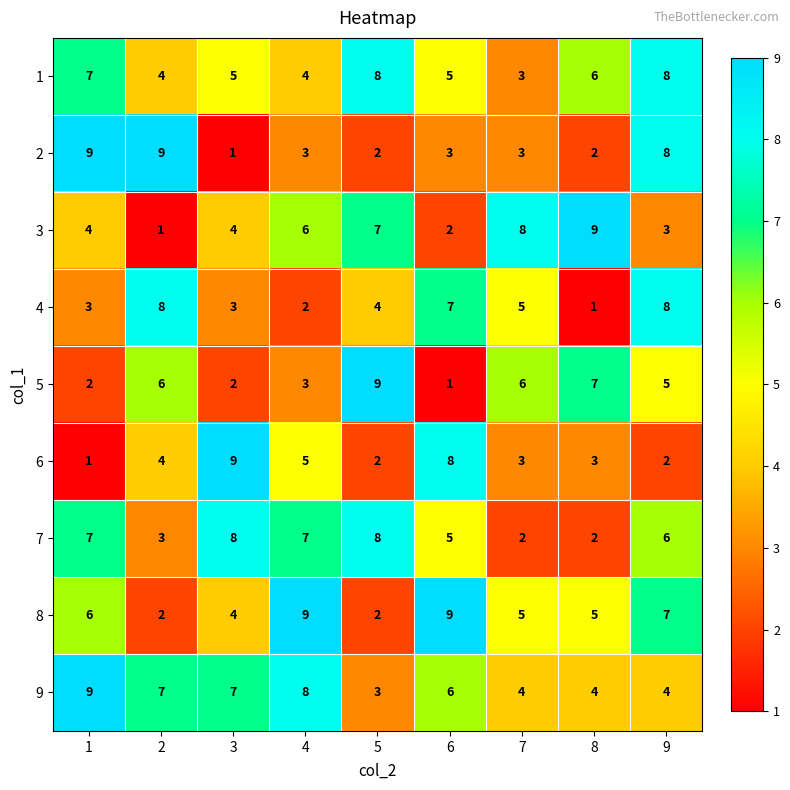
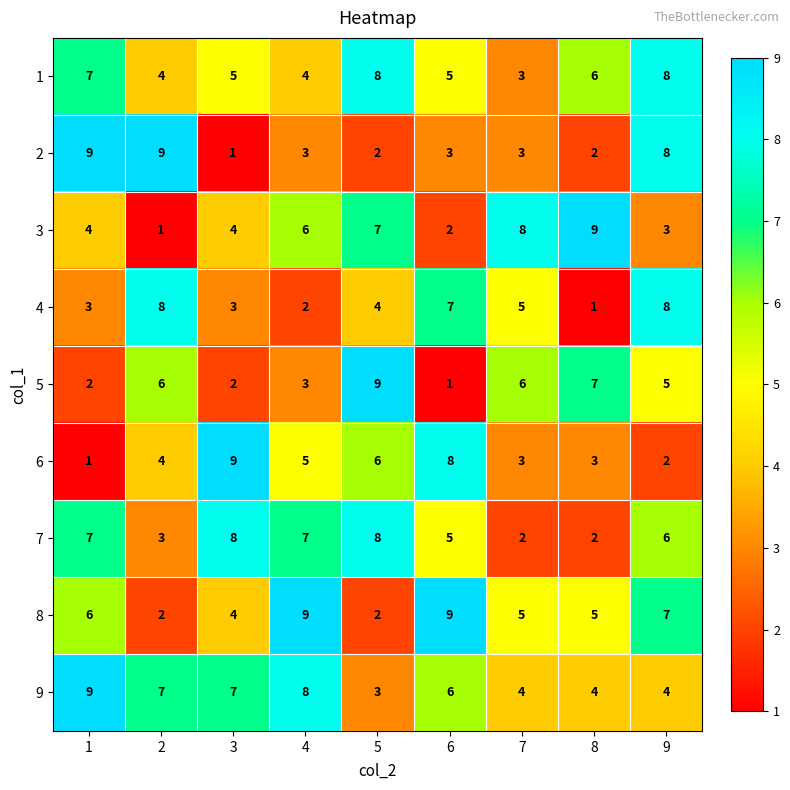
6, 5: 2 -> 6
